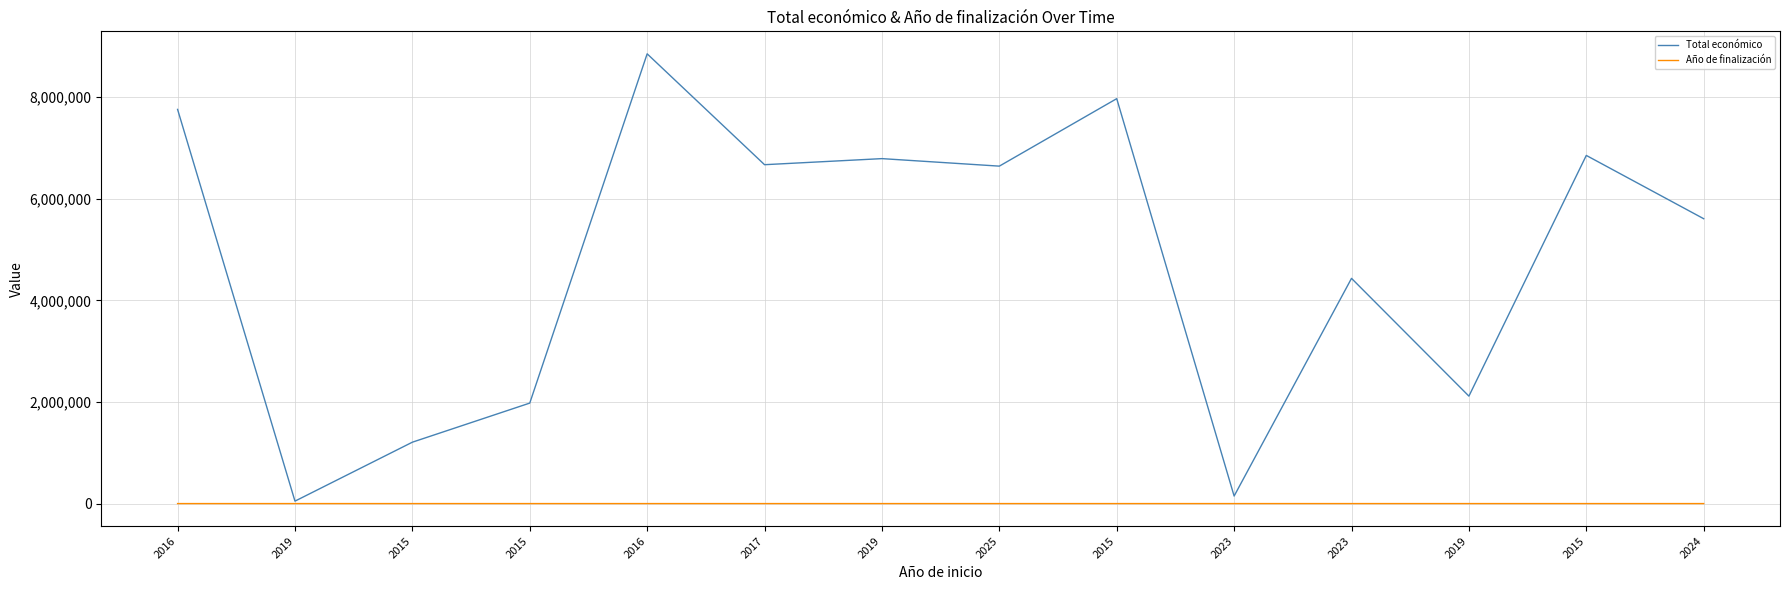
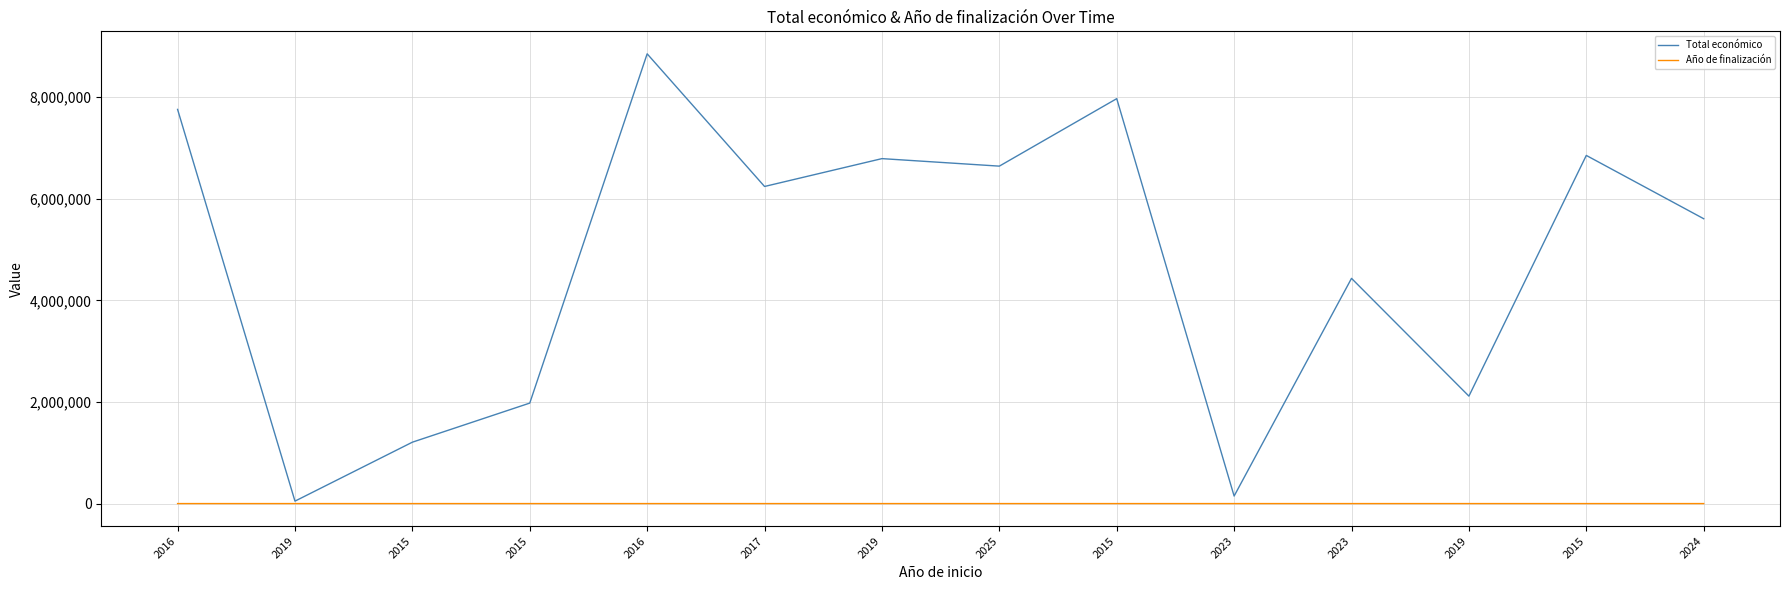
Total económico, 2017: 6,700,000 -> 6,200,000
